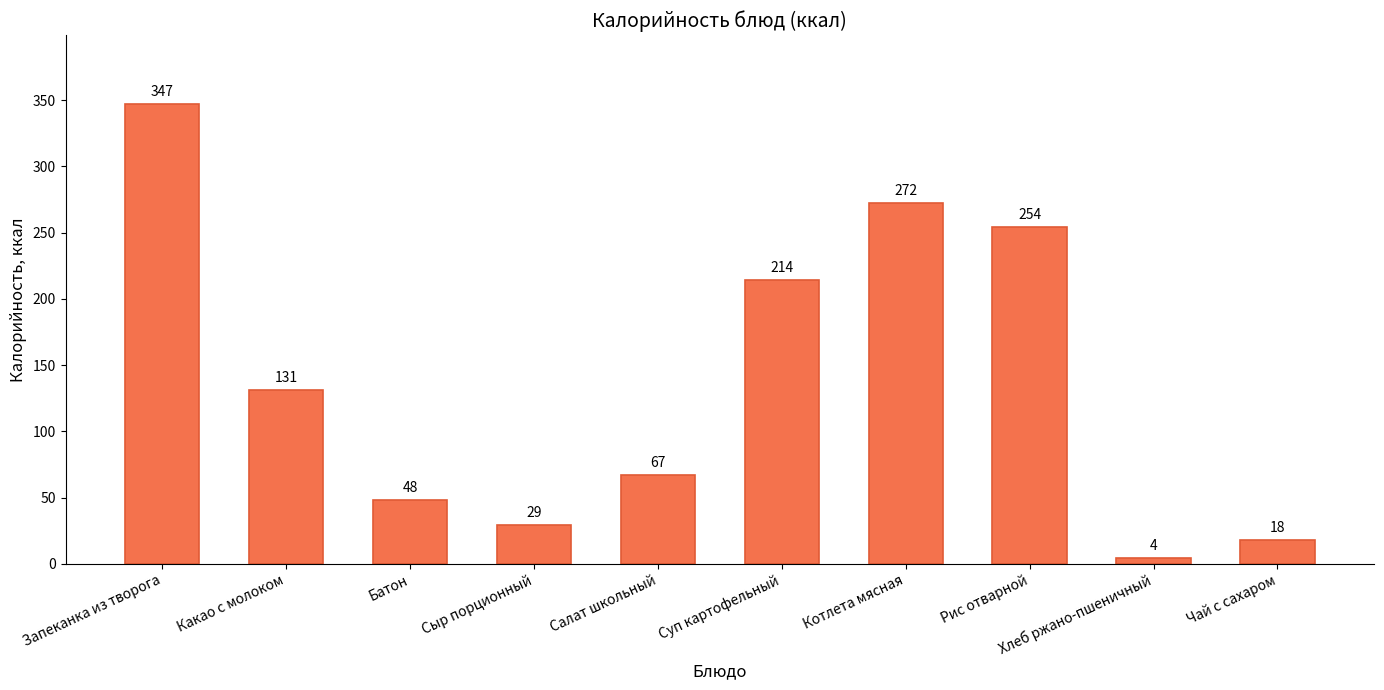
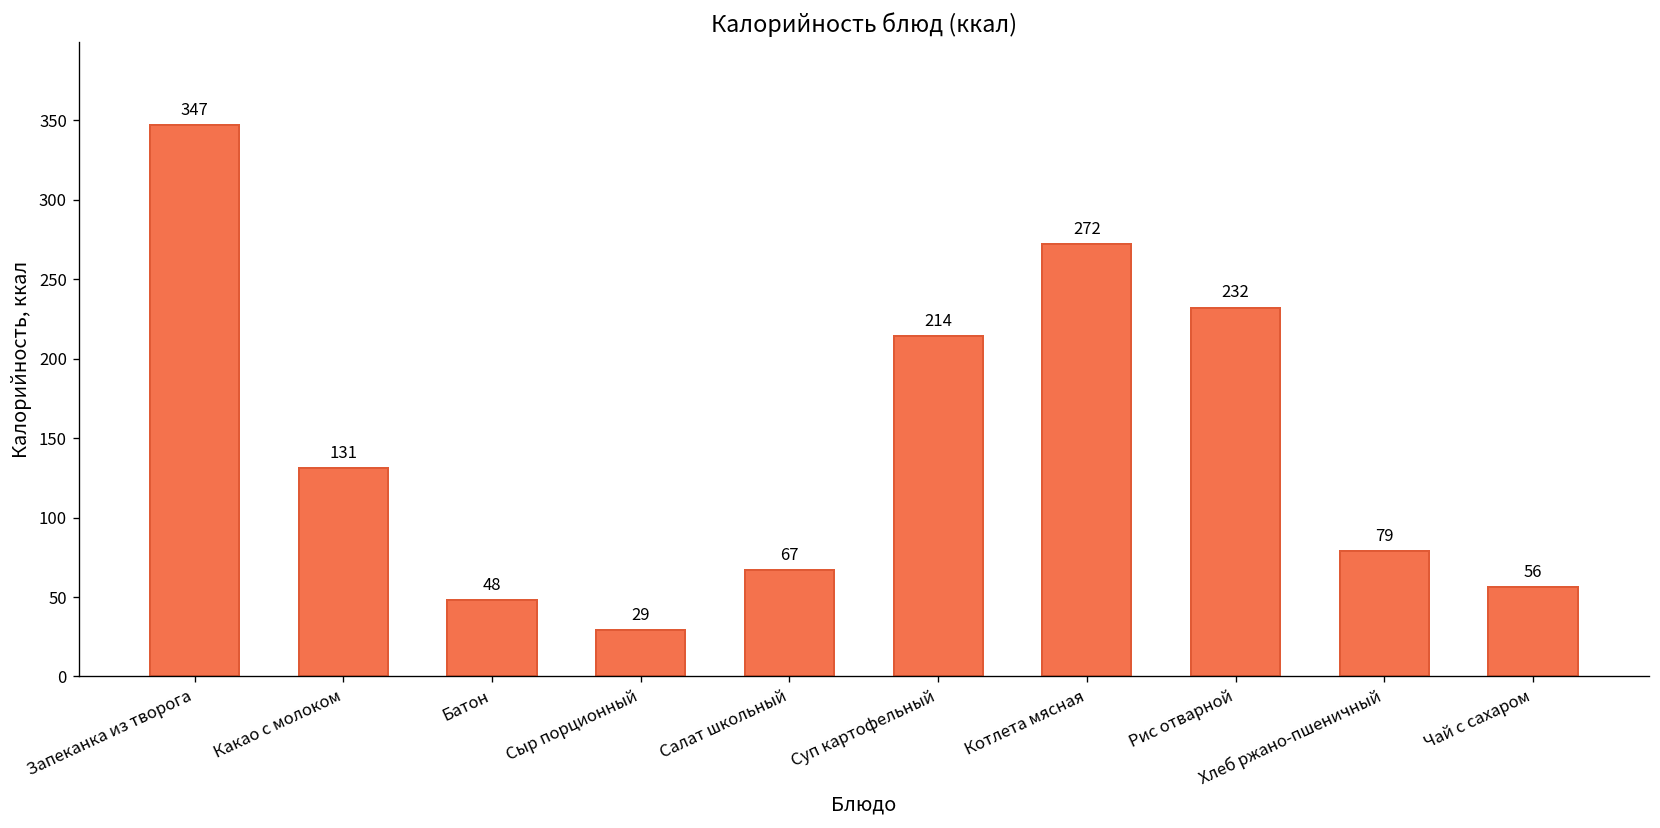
Рис отварной: 254 -> 232
Хлеб ржано-пшеничный: 4 -> 79
Чай с сахаром: 18 -> 56
